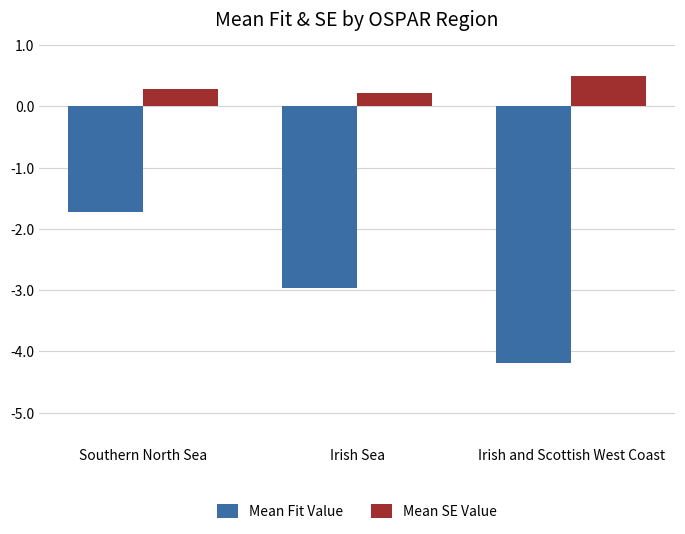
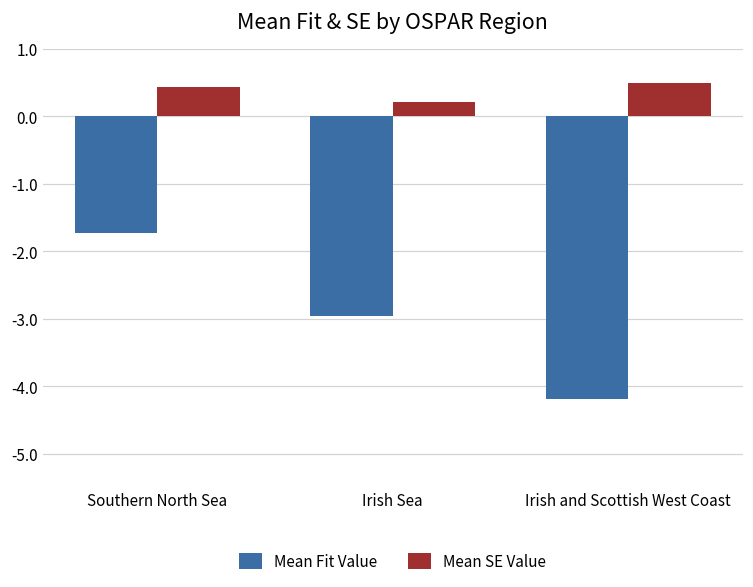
Mean SE Value, Southern North Sea: 0.3 -> 0.4
